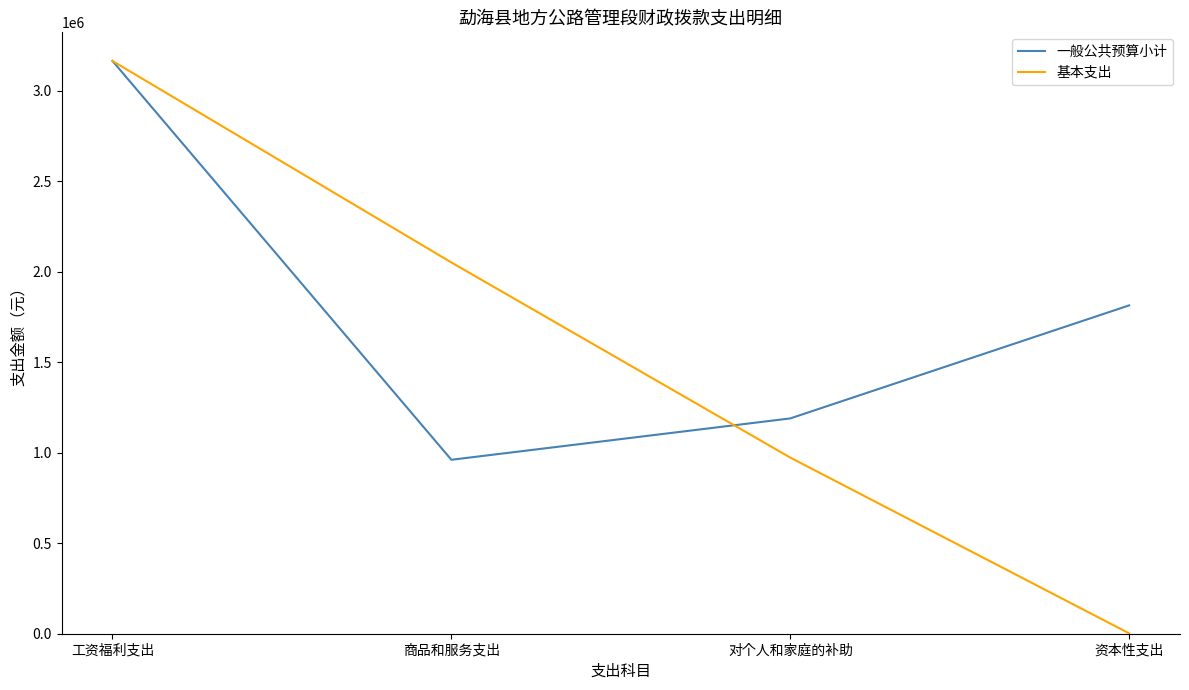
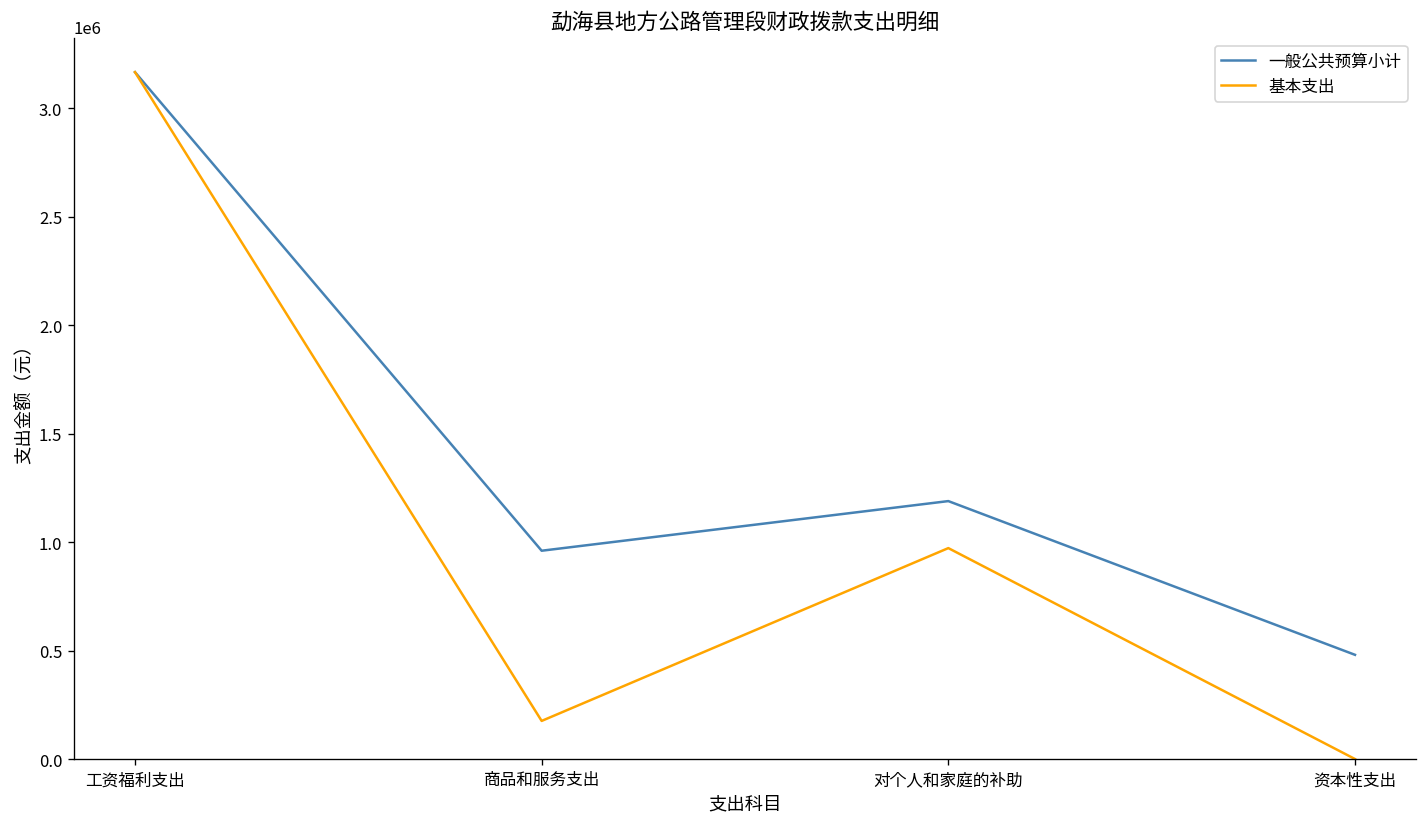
基本支出, 商品和服务支出: 2050000 -> 180000
一般公共预算小计, 资本性支出: 1810000 -> 480000
